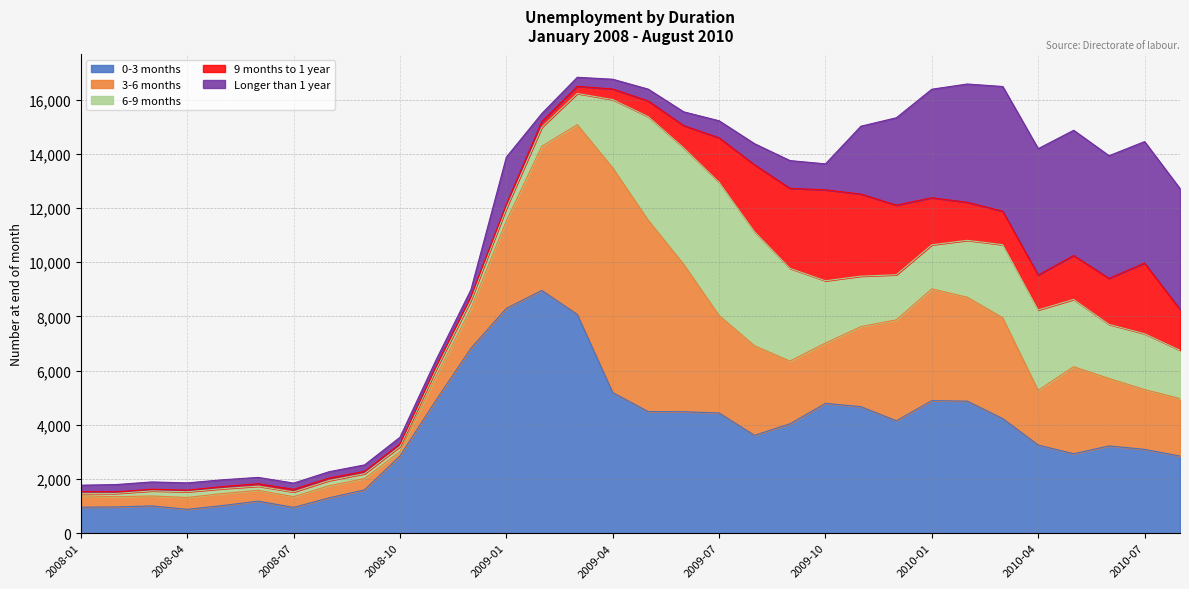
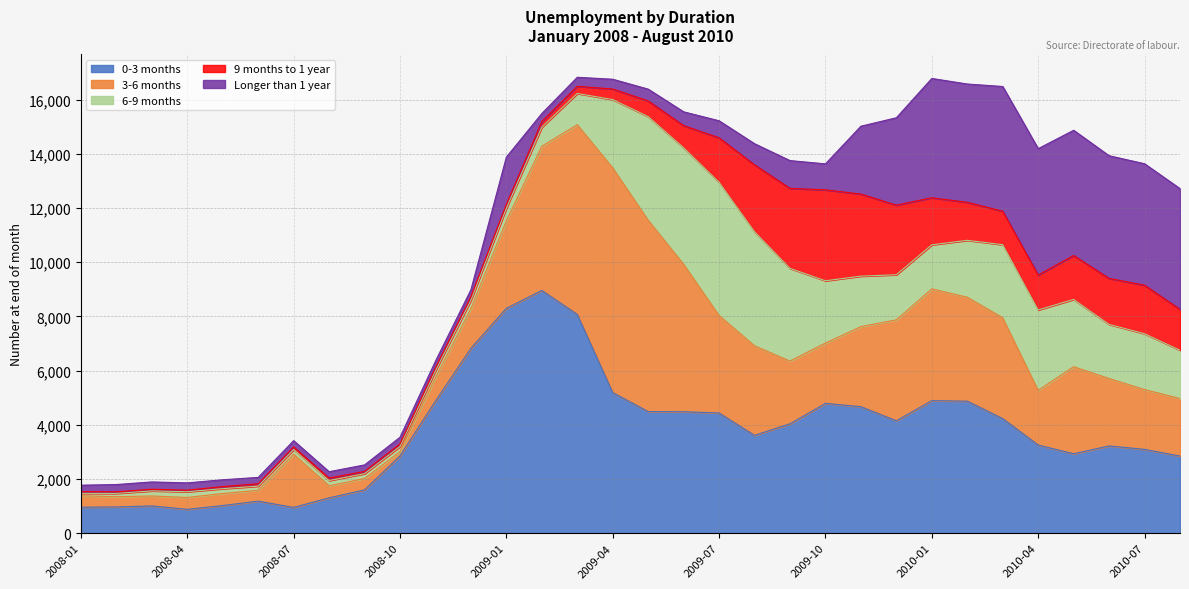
3-6 months, 2008-07: 400 -> 2,000
Longer than 1 year, 2010-01: 4,000 -> 4,400
9 months to 1 year, 2010-07: 2,600 -> 1,800
